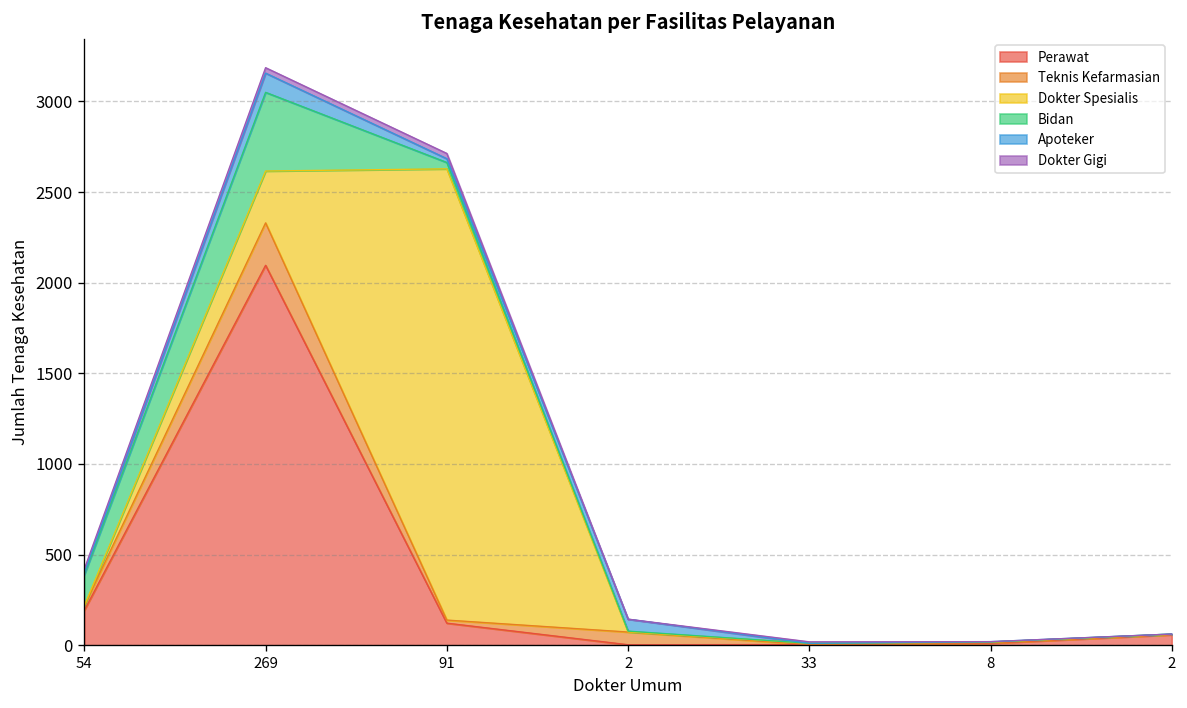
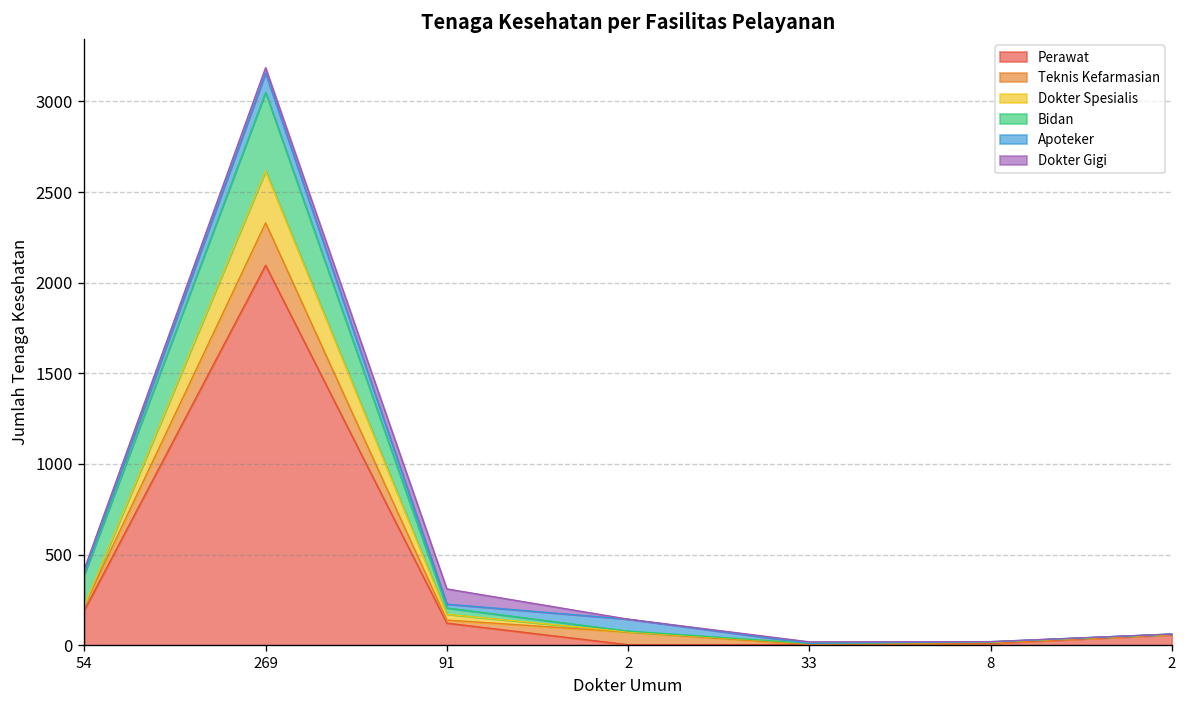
Dokter Spesialis, 91: 2490 -> 30
Dokter Gigi, 91: 30 -> 80
